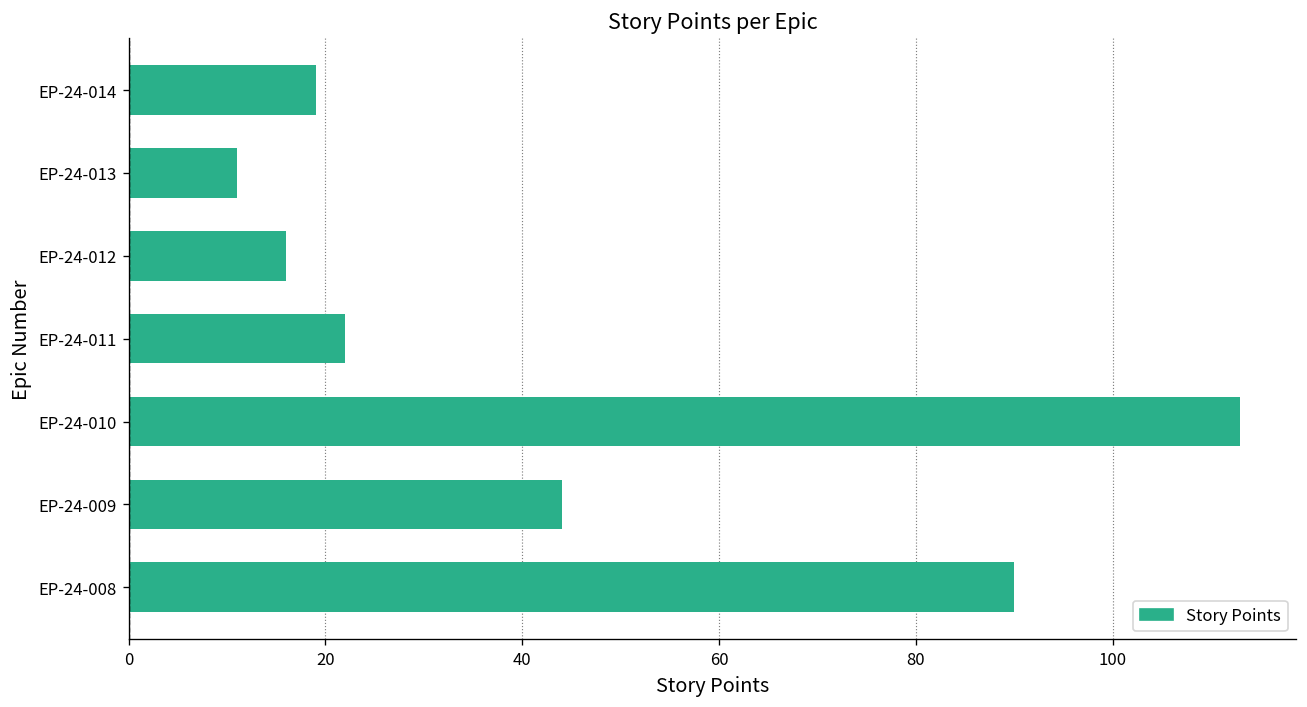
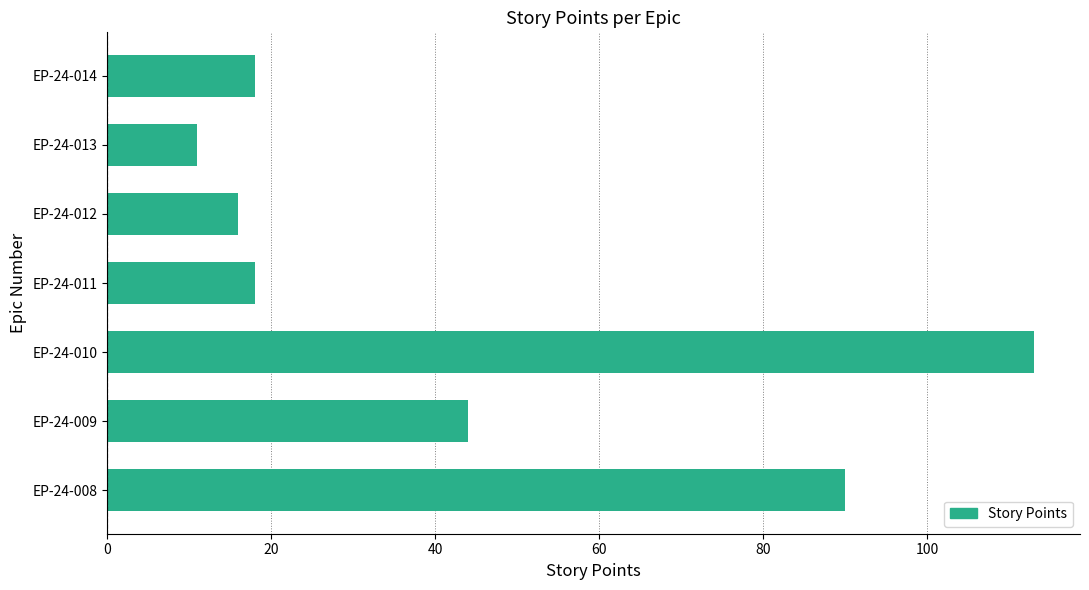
EP-24-014: 19 -> 18
EP-24-011: 22 -> 18
